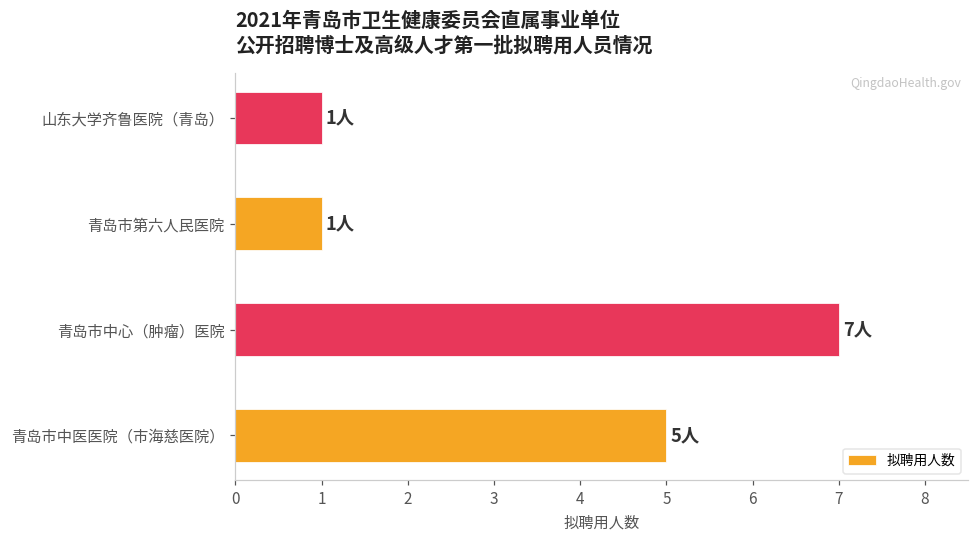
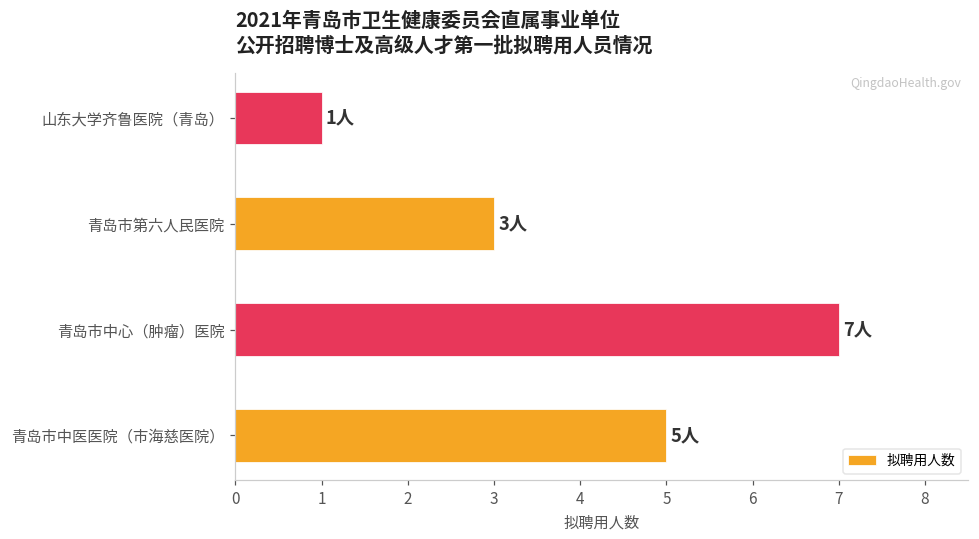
青岛市第六人民医院: 1人 -> 3人
